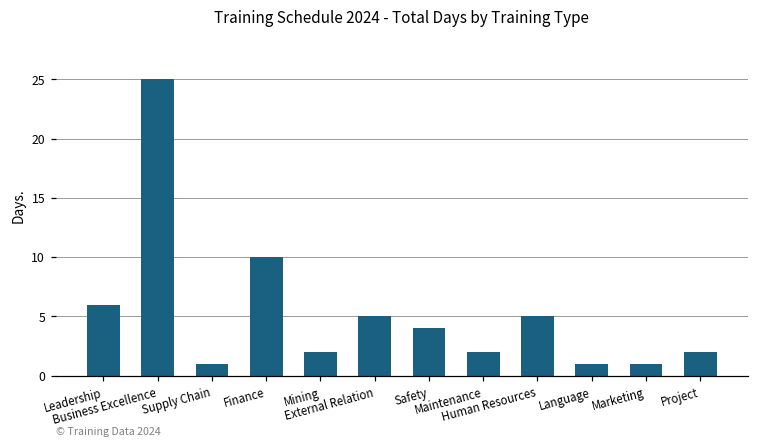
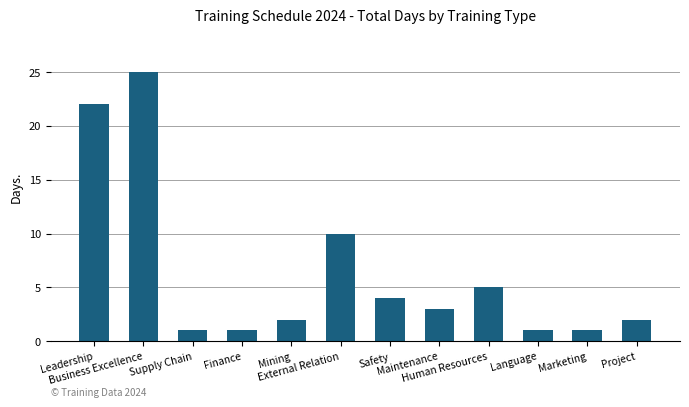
Leadership: 6 -> 22
Finance: 10 -> 1
External Relation: 5 -> 10
Maintenance: 2 -> 3
